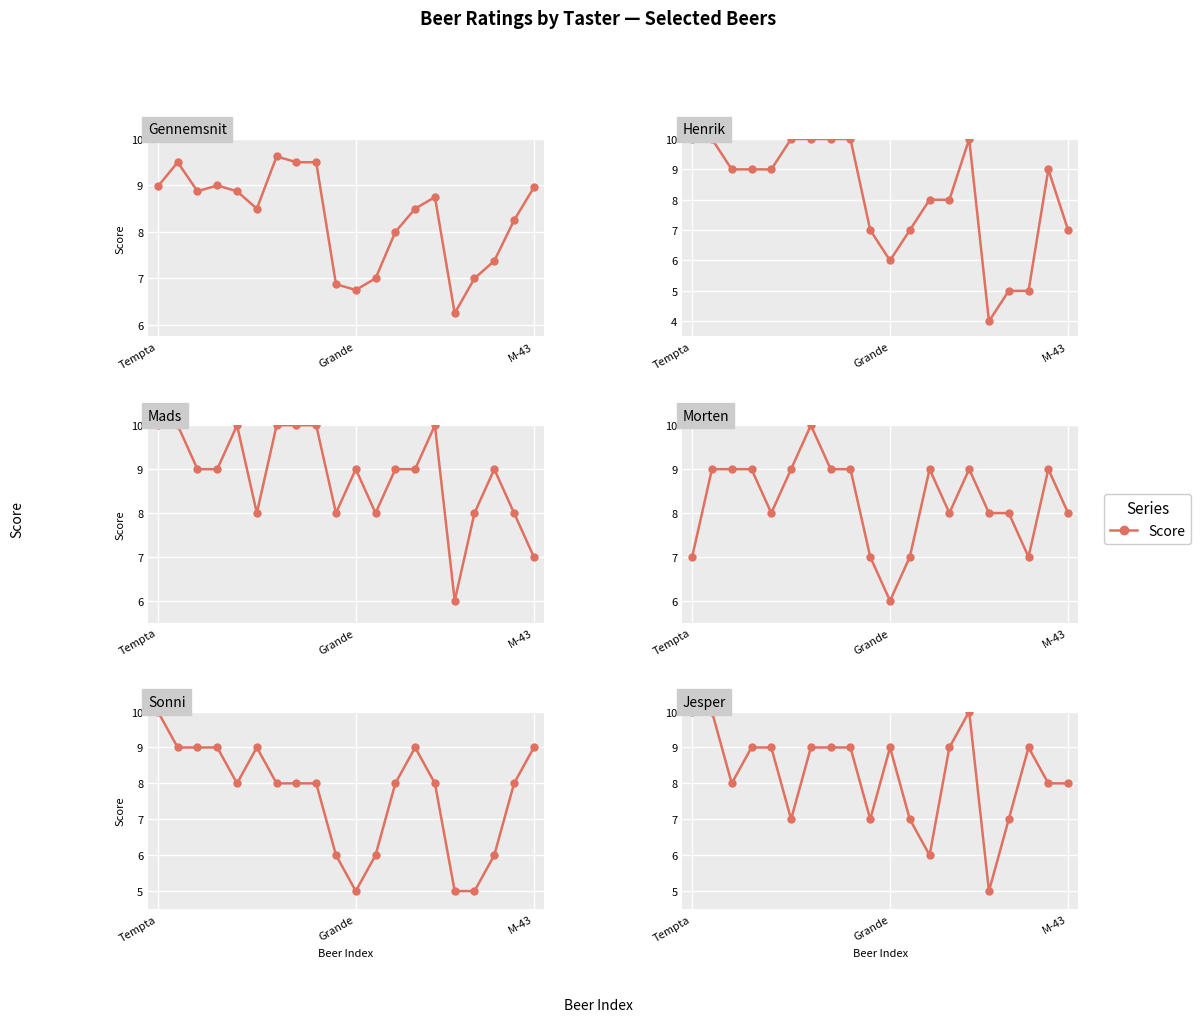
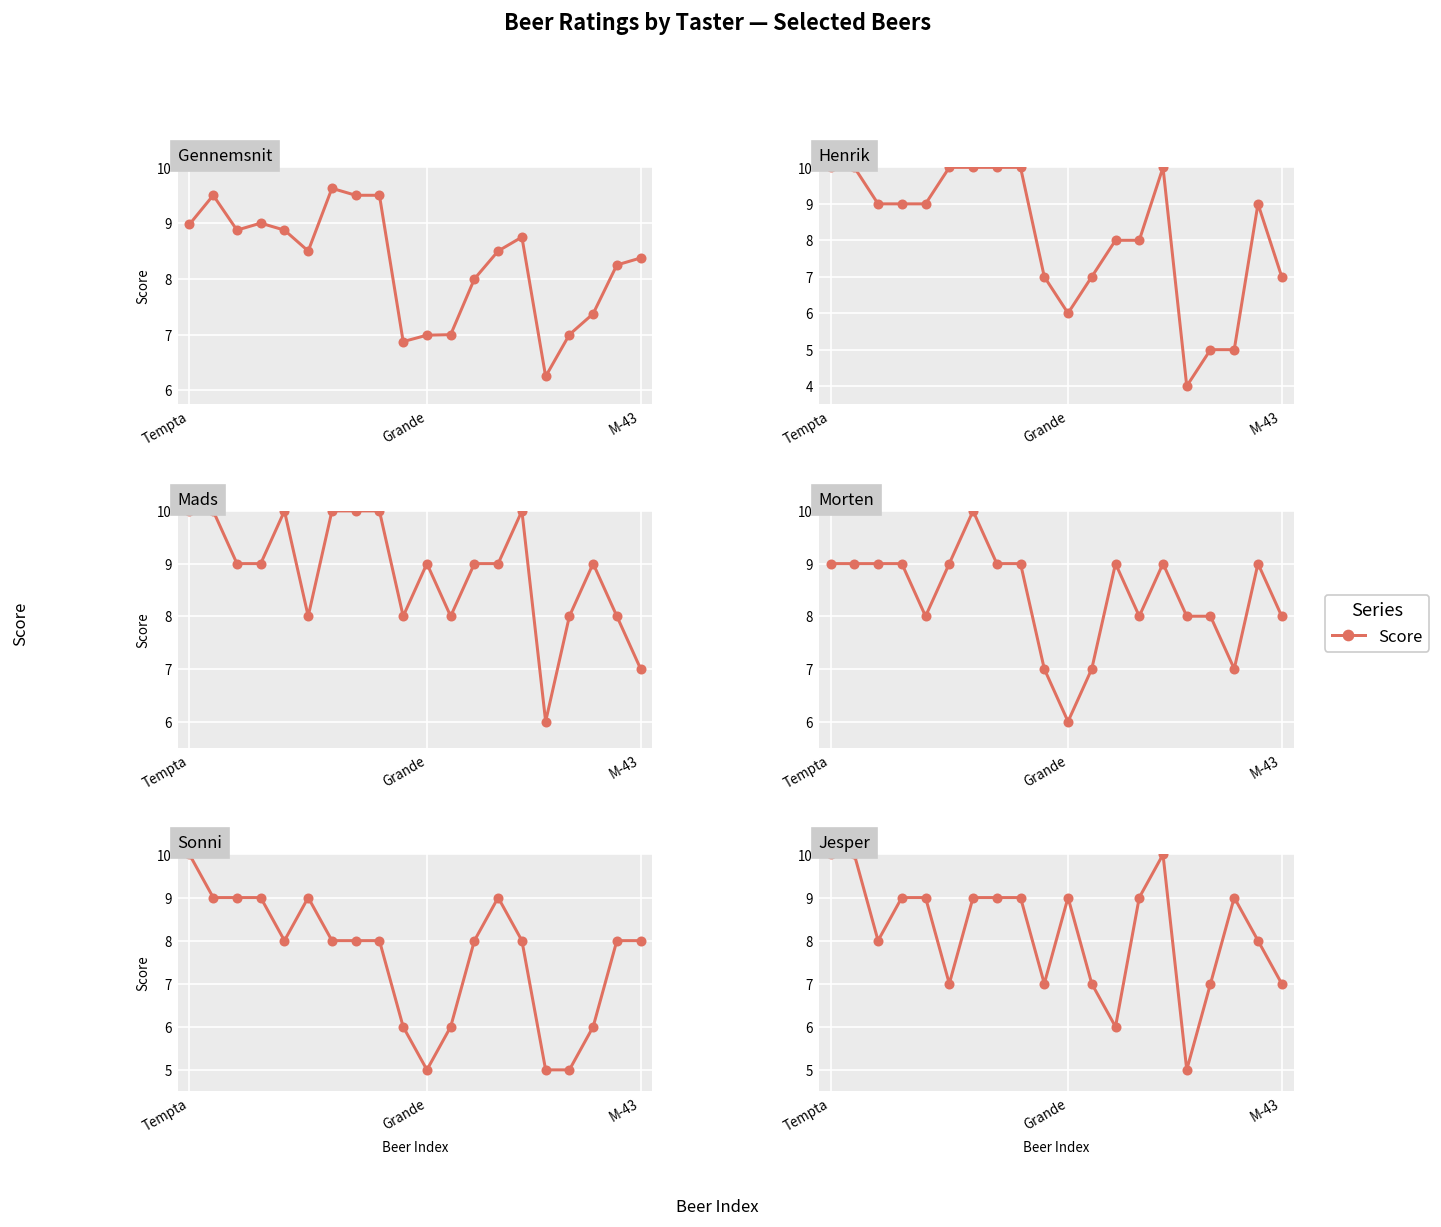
Gennemsnit, Grande: 6.8 -> 7.0
Gennemsnit, M-43: 9.0 -> 8.4
Morten, Tempta: 7 -> 9
Sonni, M-43: 9 -> 8
Jesper, M-43: 8 -> 7
